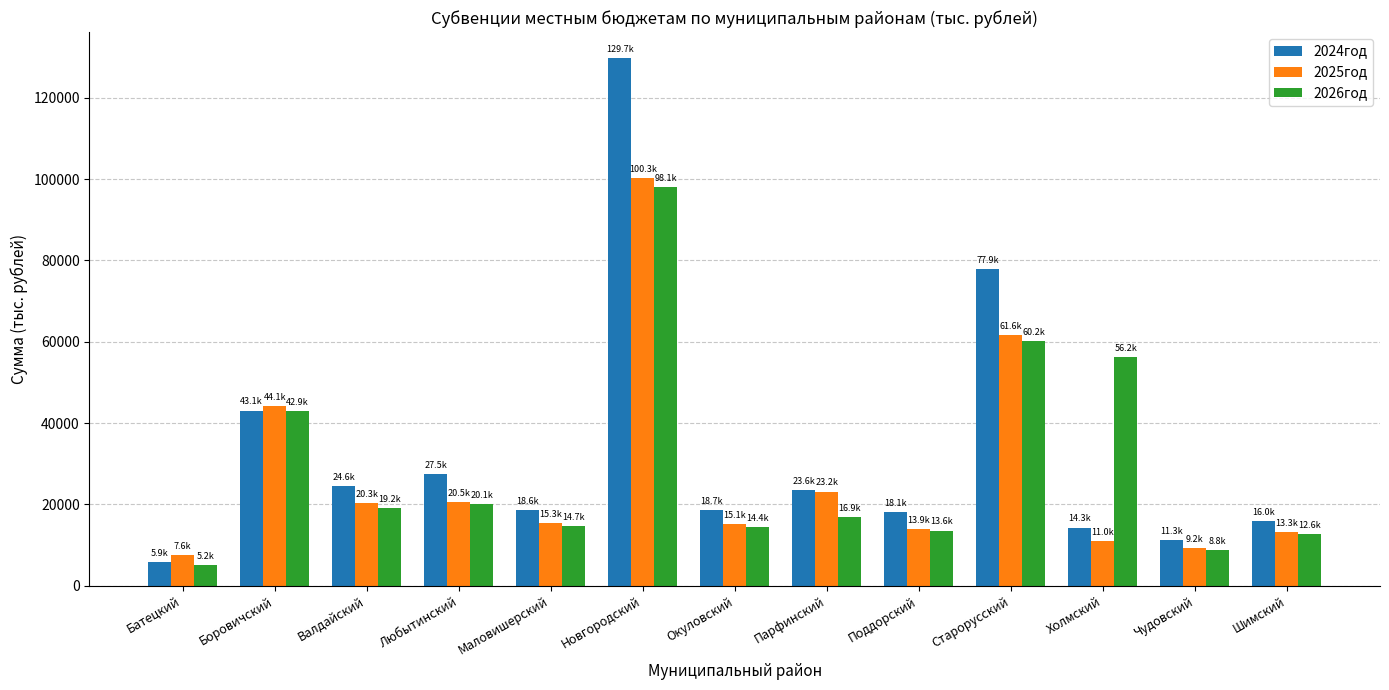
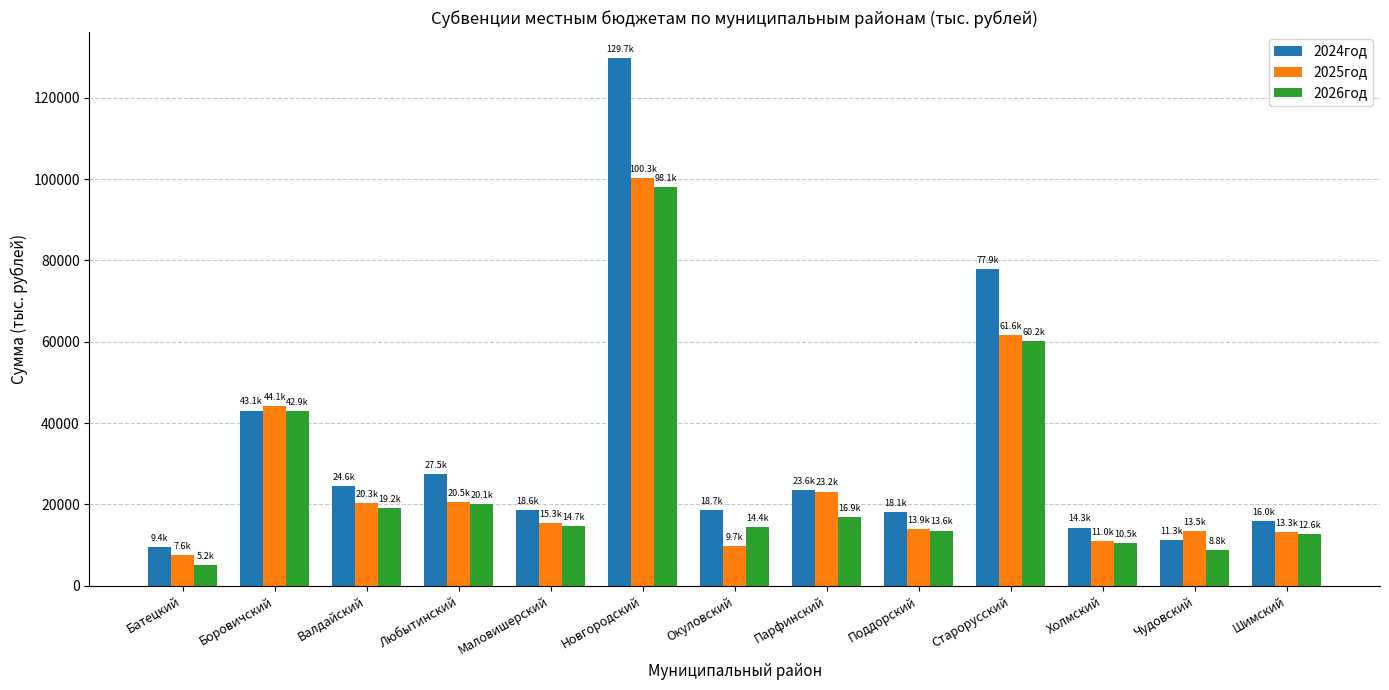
2024год, Батецкий: 5.9k -> 9.4k
2025год, Окуловский: 15.1k -> 9.7k
2026год, Холмский: 56.2k -> 10.5k
2025год, Чудовский: 9.2k -> 13.5k
